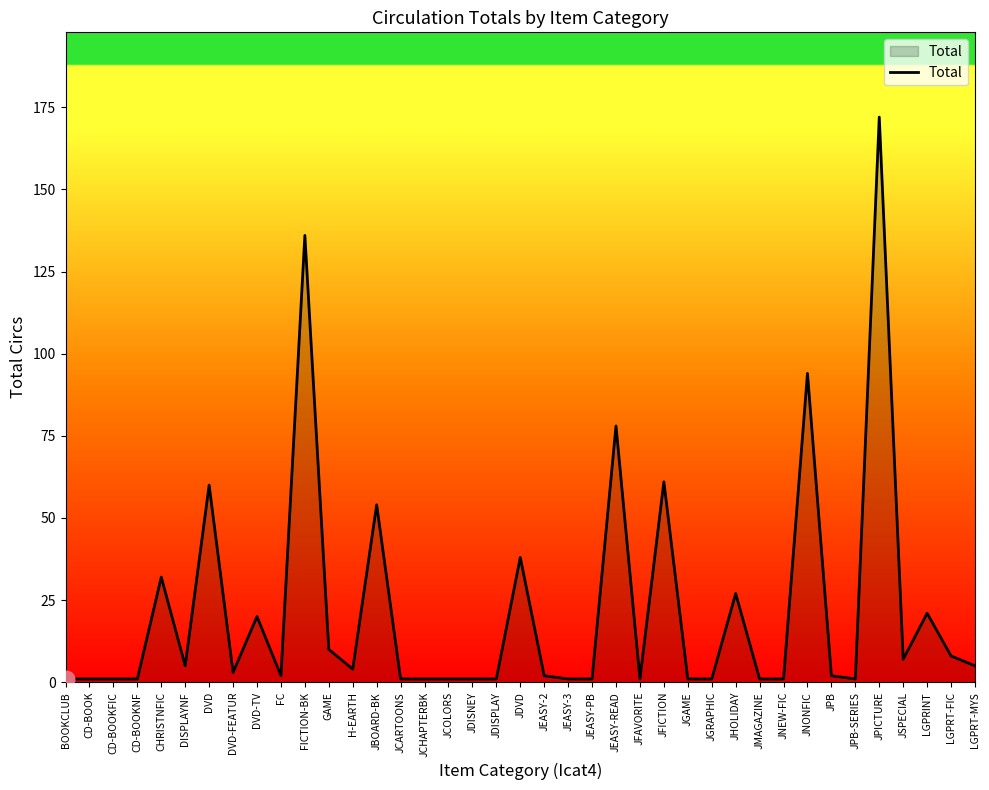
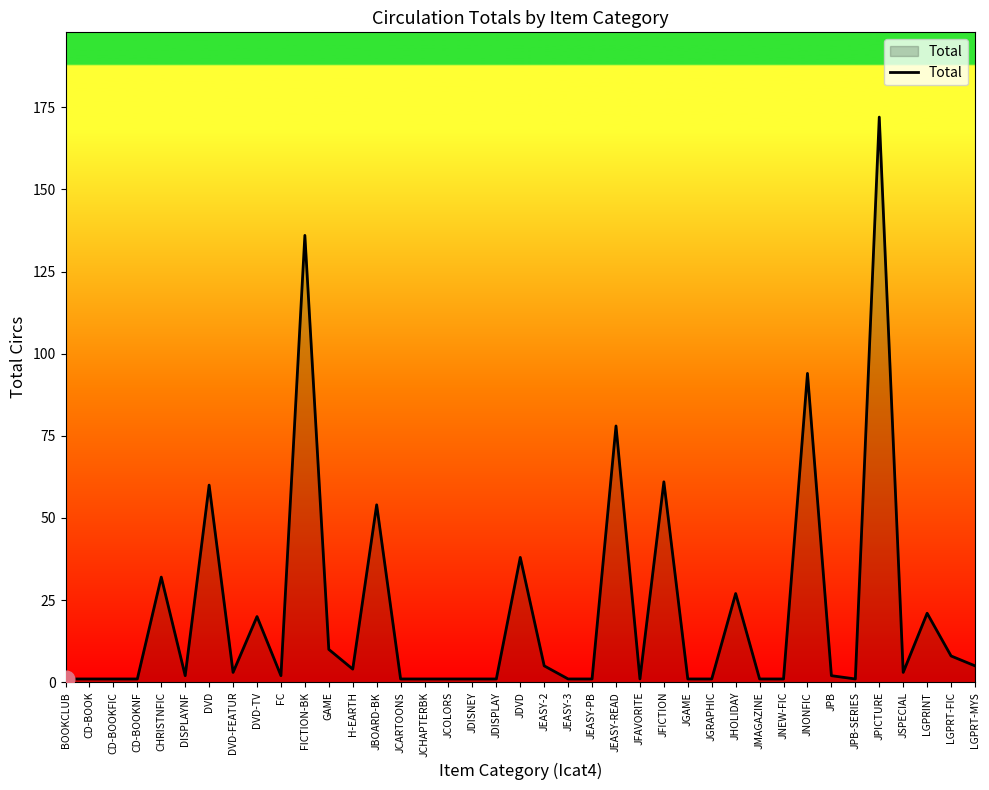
Total, DISPLAYNF: 5 -> 2
Total, JEASY-2: 2 -> 5
Total, JSPECIAL: 7 -> 3
